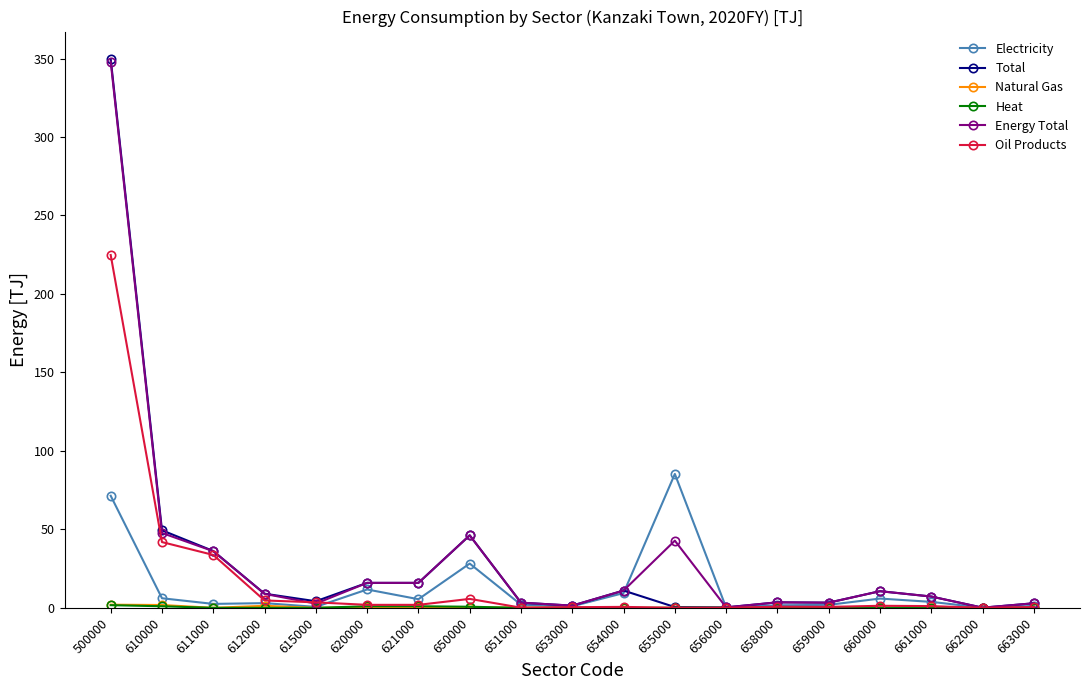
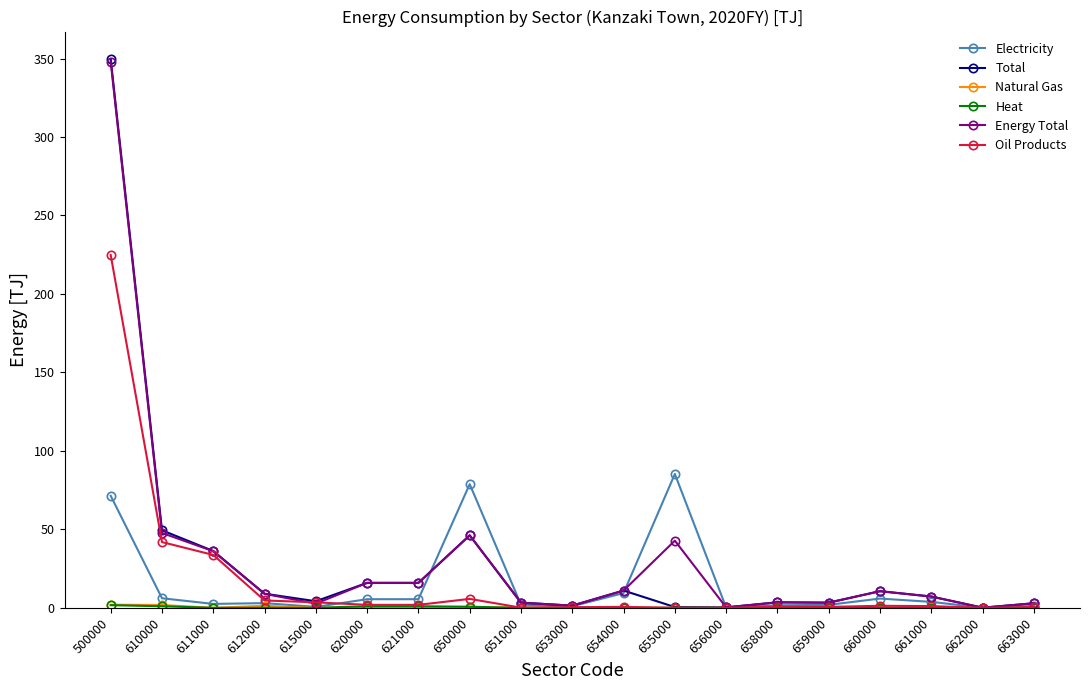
Electricity, 620000: 12 -> 6
Electricity, 650000: 28 -> 79
